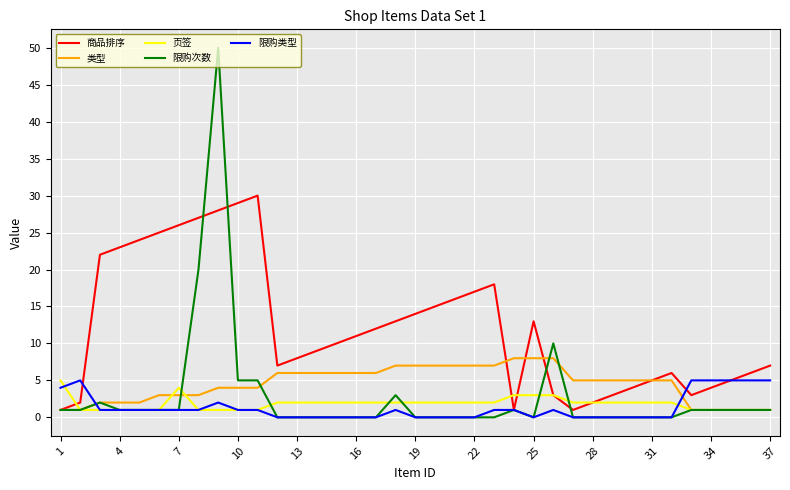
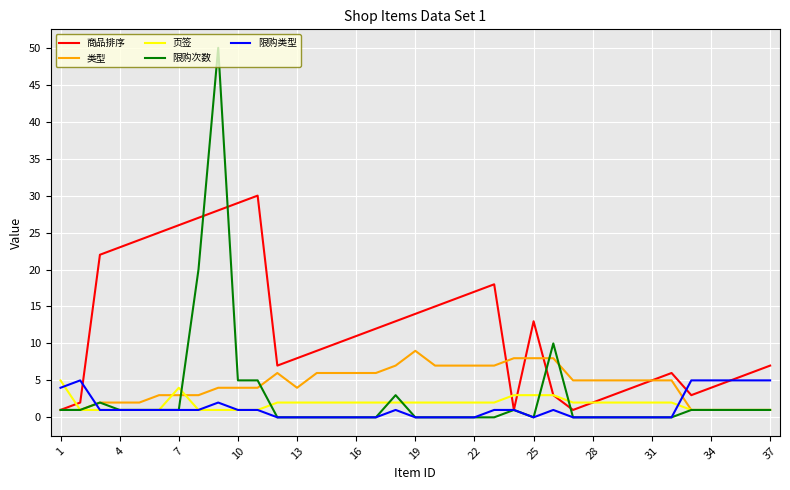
类型, 13: 6 -> 4
类型, 19: 7 -> 9
